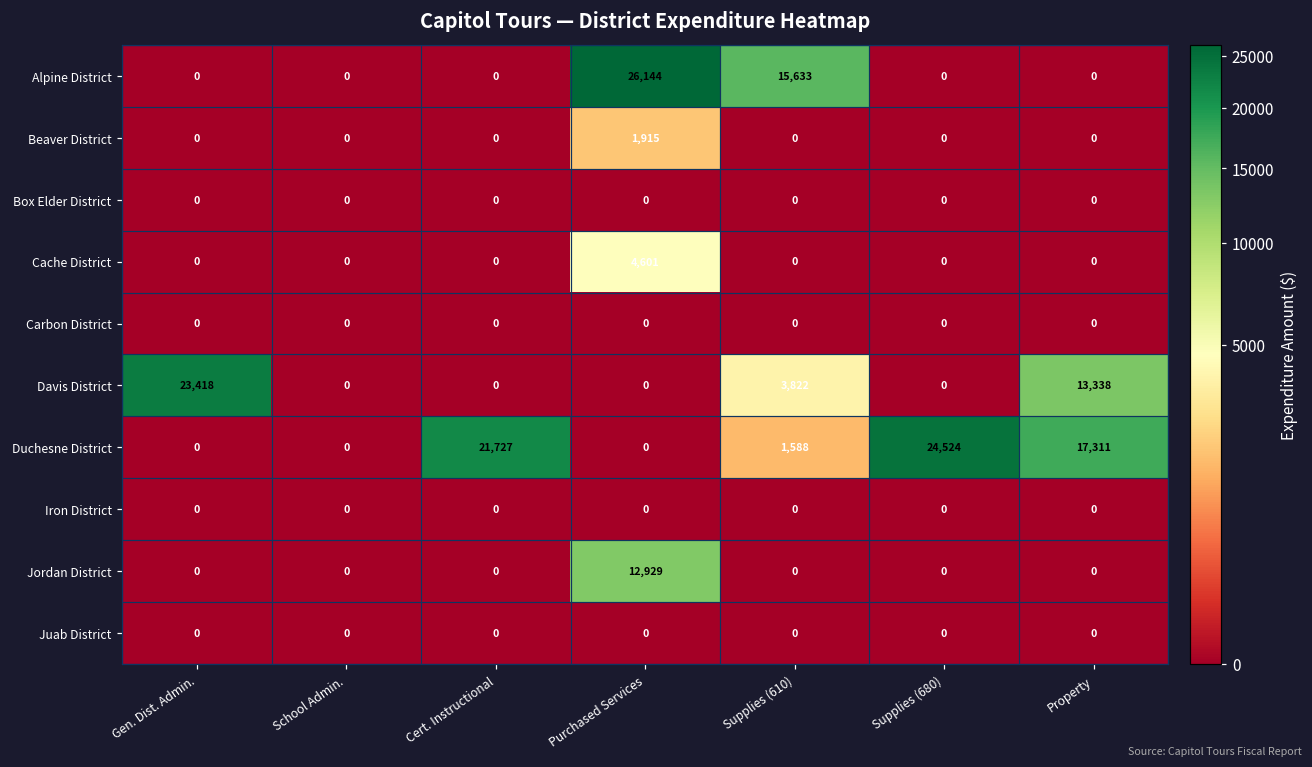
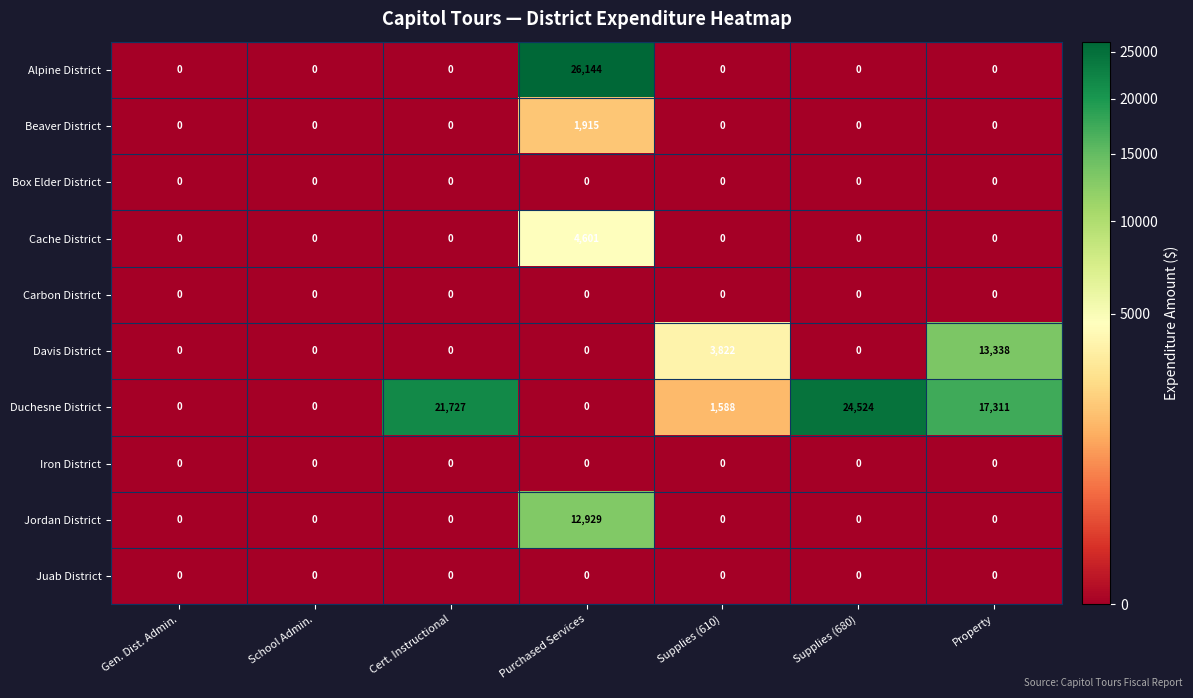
Alpine District, Supplies (610): 15,633 -> 0
Davis District, Gen. Dist. Admin.: 23,418 -> 0
